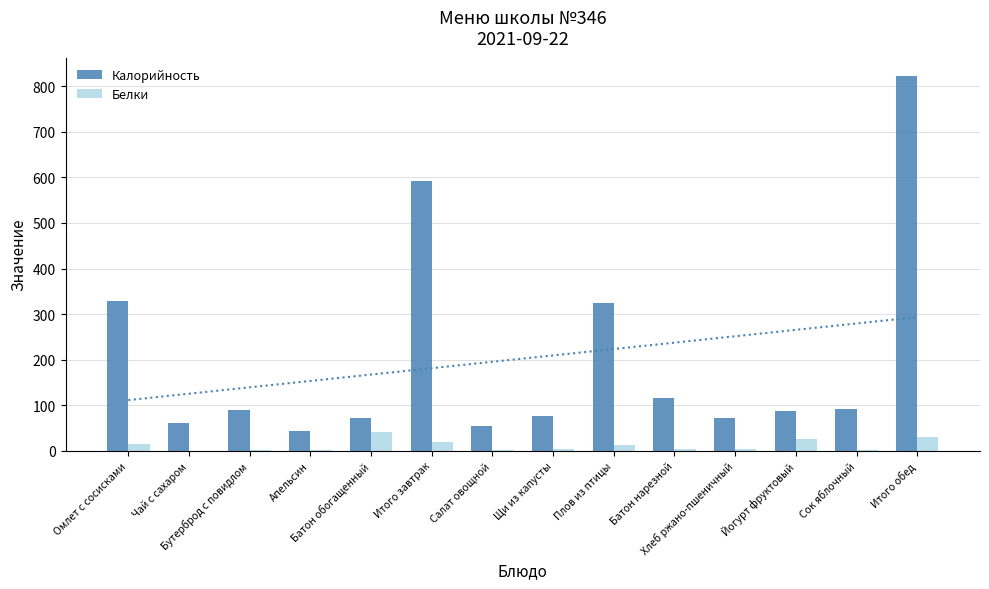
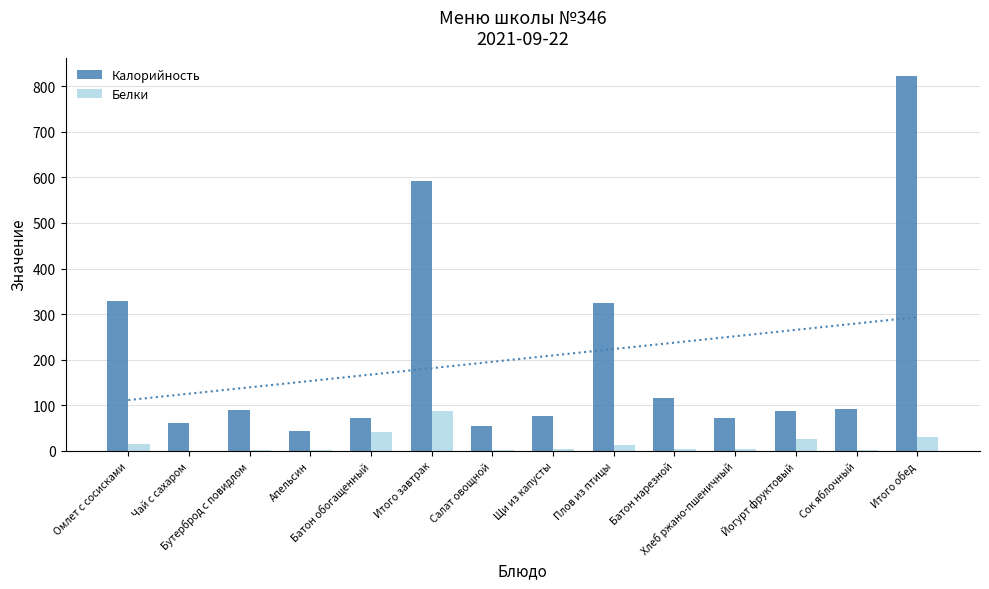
Белки, Итого завтрак: 20 -> 90
